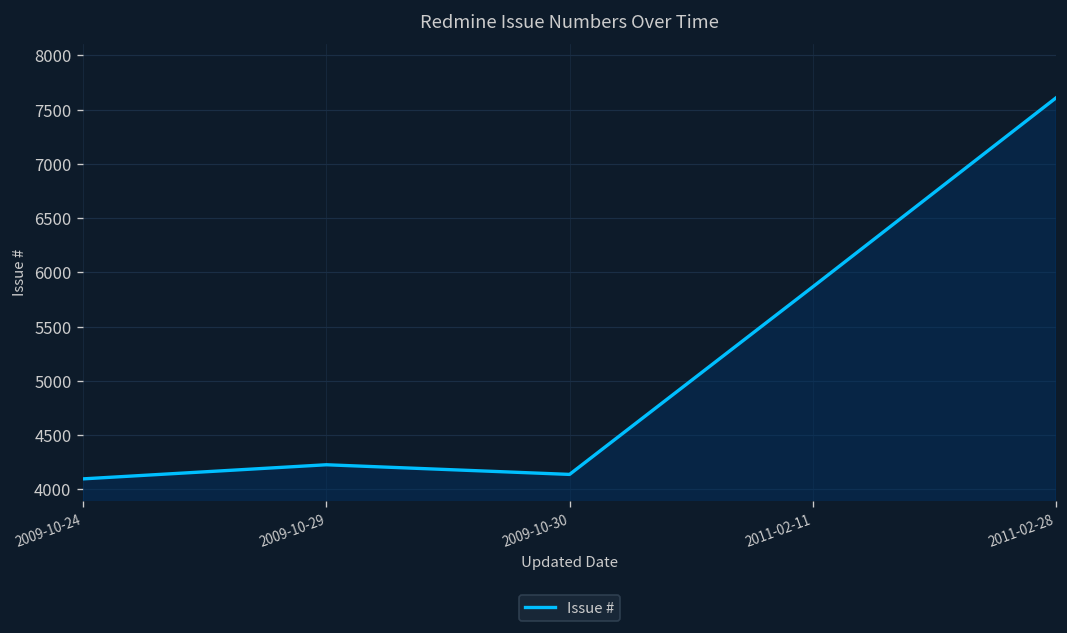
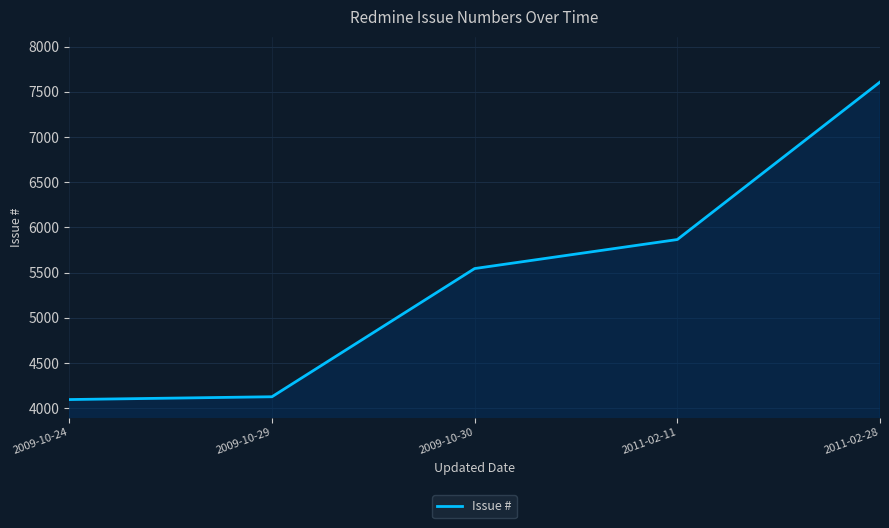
2009-10-29: 4200 -> 4100
2009-10-30: 4100 -> 5500
